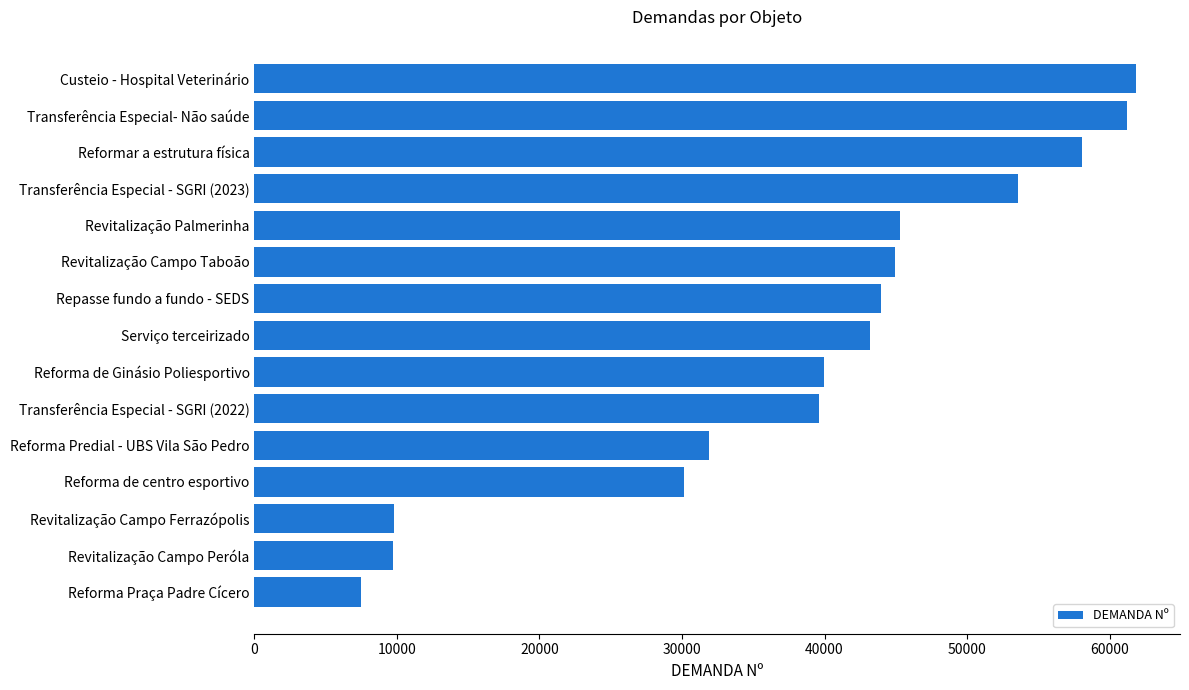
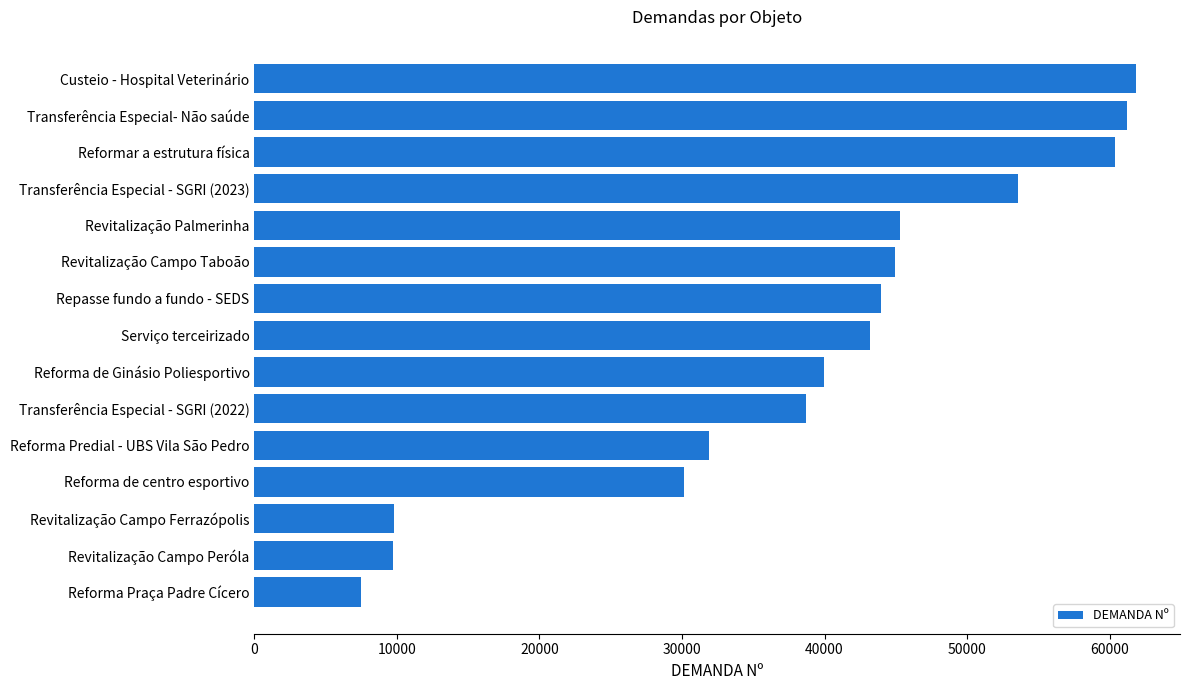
Reformar a estrutura física: 58100 -> 60400
Transferência Especial - SGRI (2022): 39600 -> 38700
